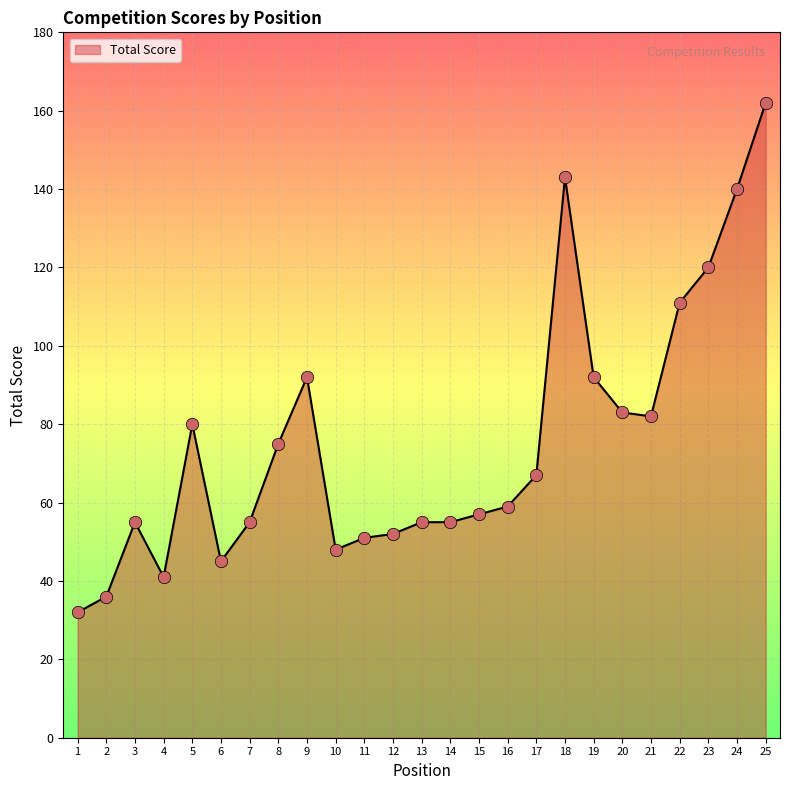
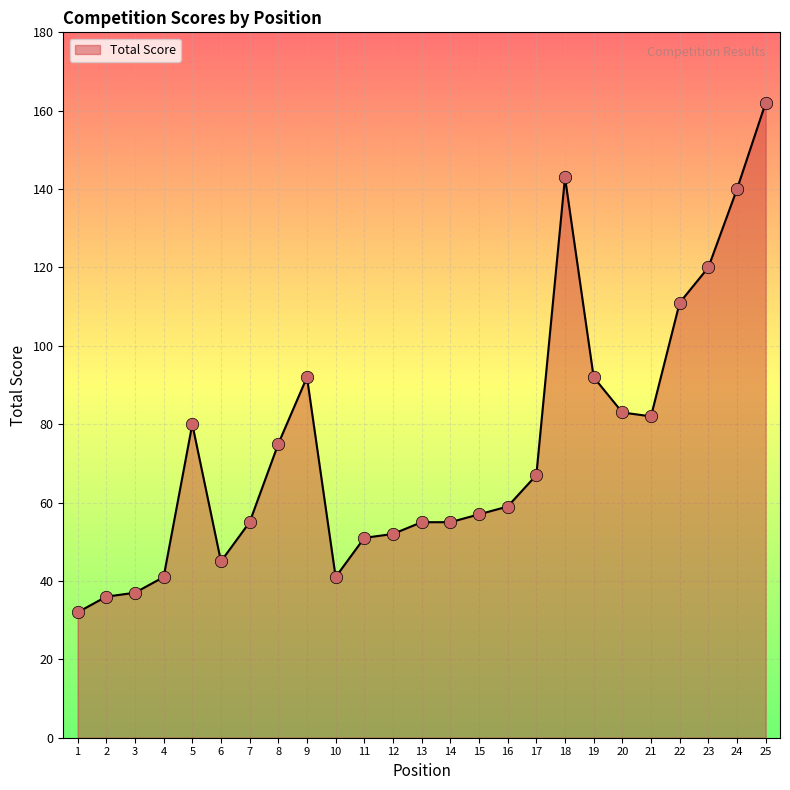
3: 55 -> 37
10: 48 -> 41
